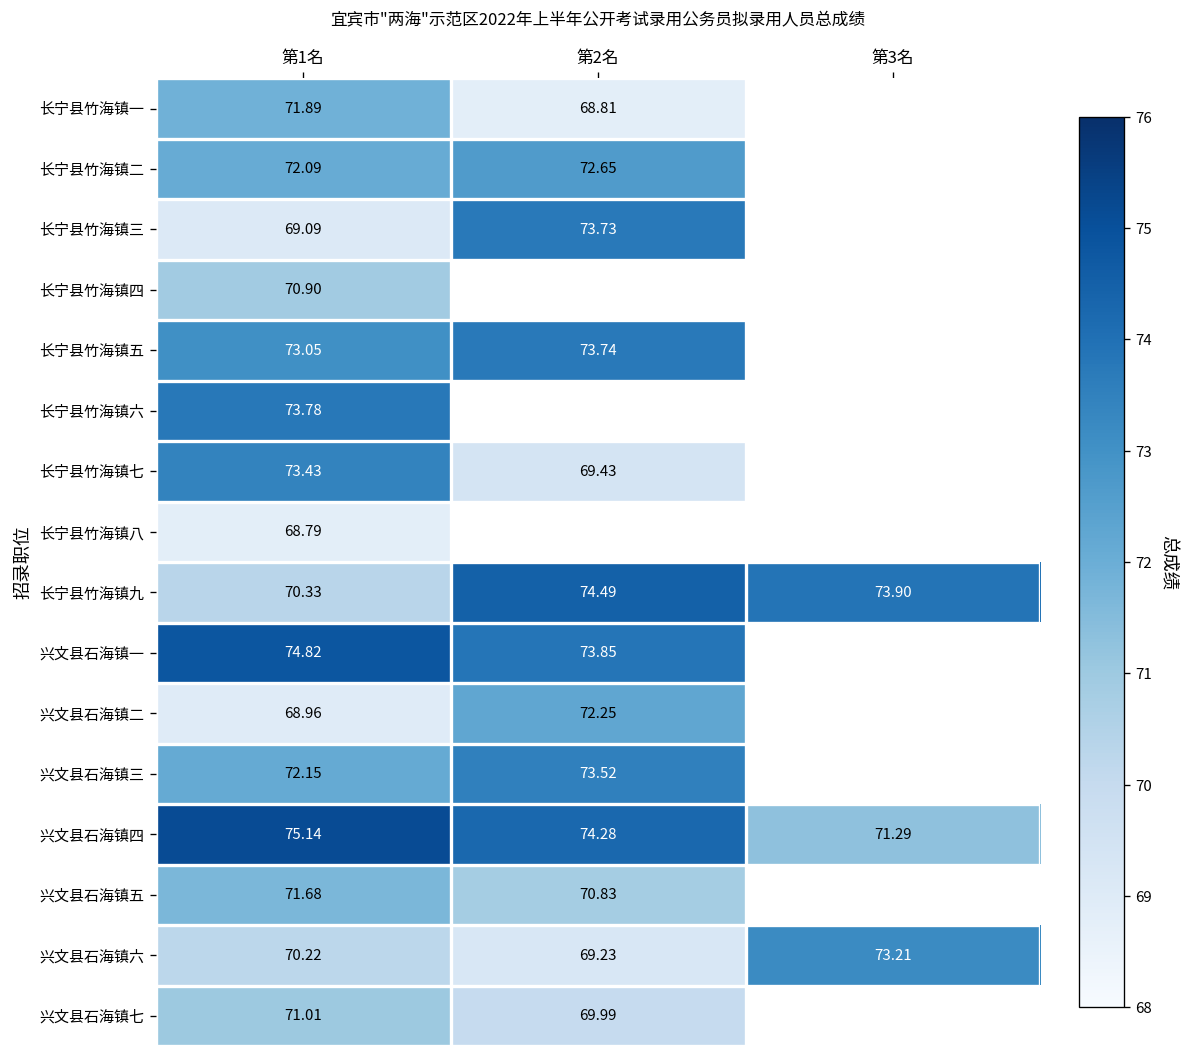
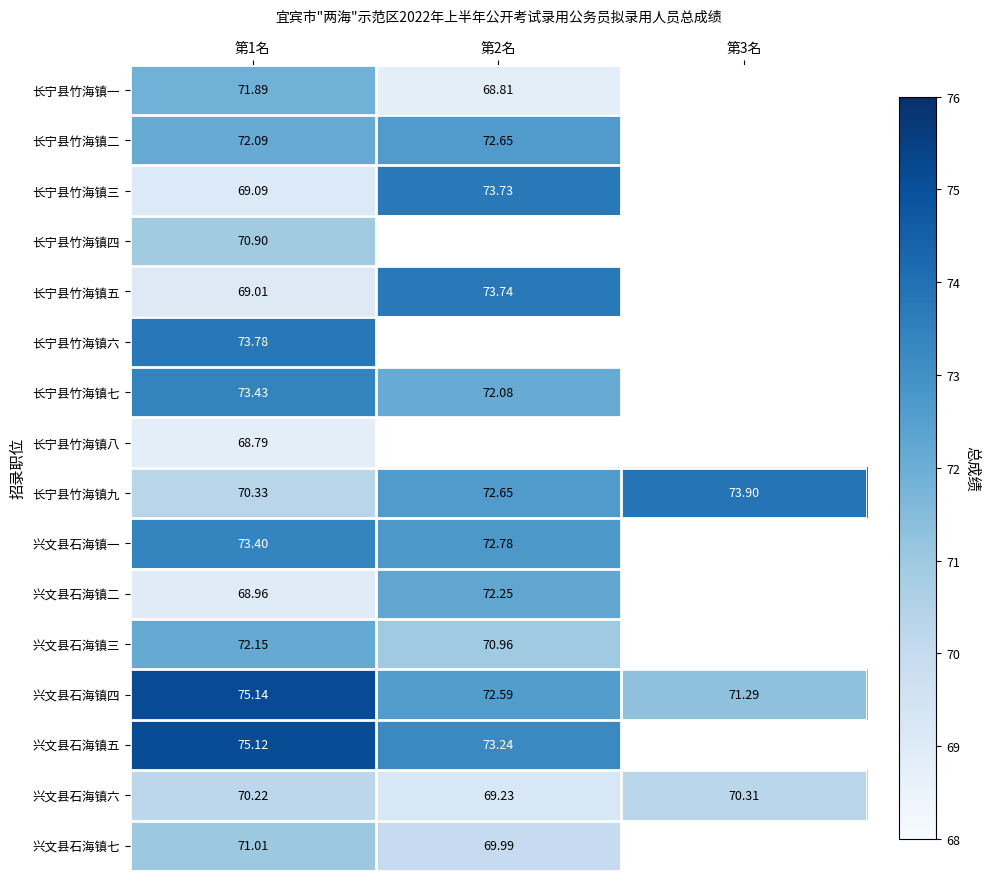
长宁县竹海镇五, 第1名: 73.05 -> 69.01
长宁县竹海镇七, 第2名: 69.43 -> 72.08
长宁县竹海镇九, 第2名: 74.49 -> 72.65
兴文县石海镇一, 第1名: 74.82 -> 73.40
兴文县石海镇一, 第2名: 73.85 -> 72.78
兴文县石海镇三, 第2名: 73.52 -> 70.96
兴文县石海镇四, 第2名: 74.28 -> 72.59
兴文县石海镇五, 第1名: 71.68 -> 75.12
兴文县石海镇五, 第2名: 70.83 -> 73.24
兴文县石海镇六, 第3名: 73.21 -> 70.31
